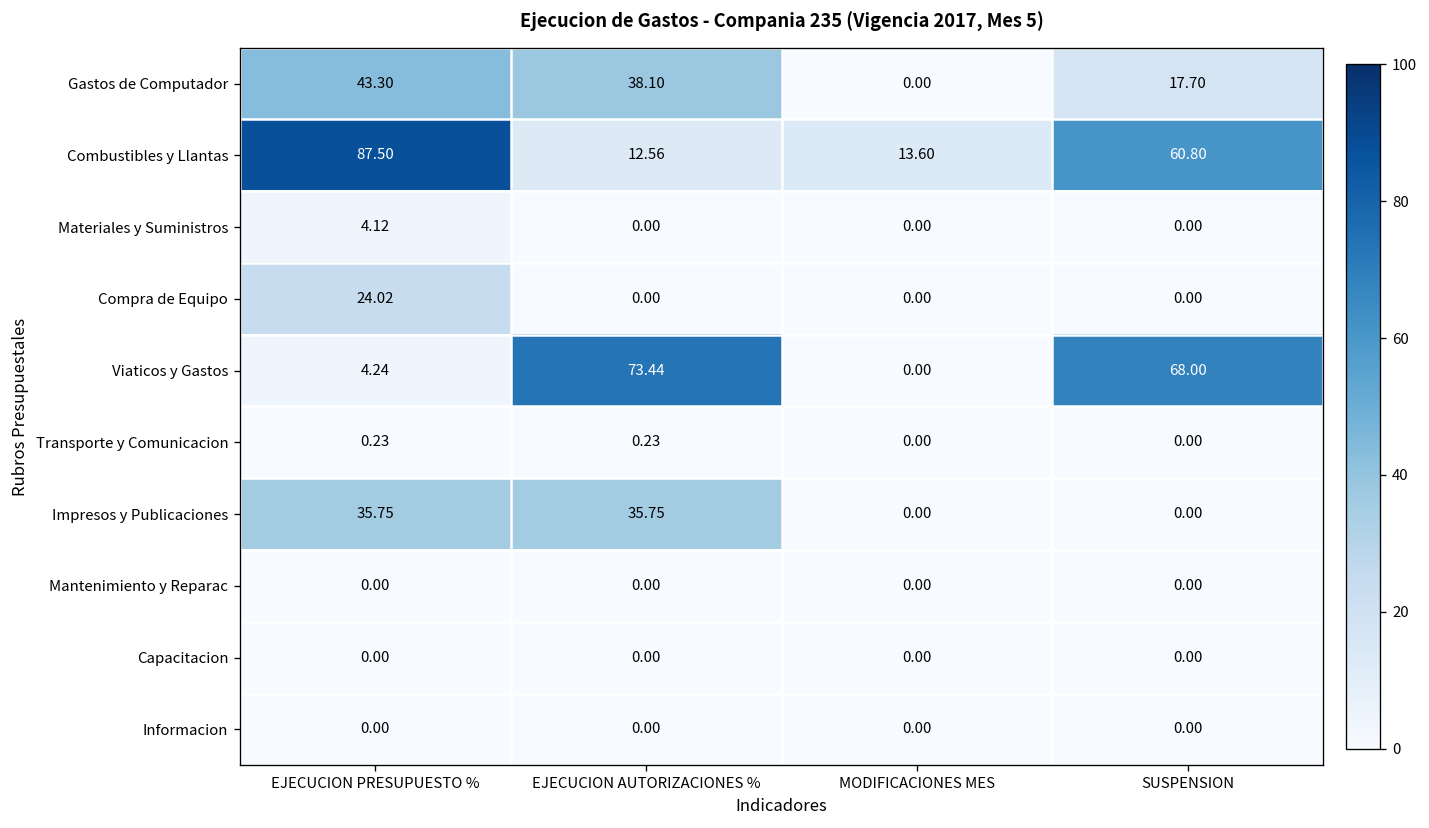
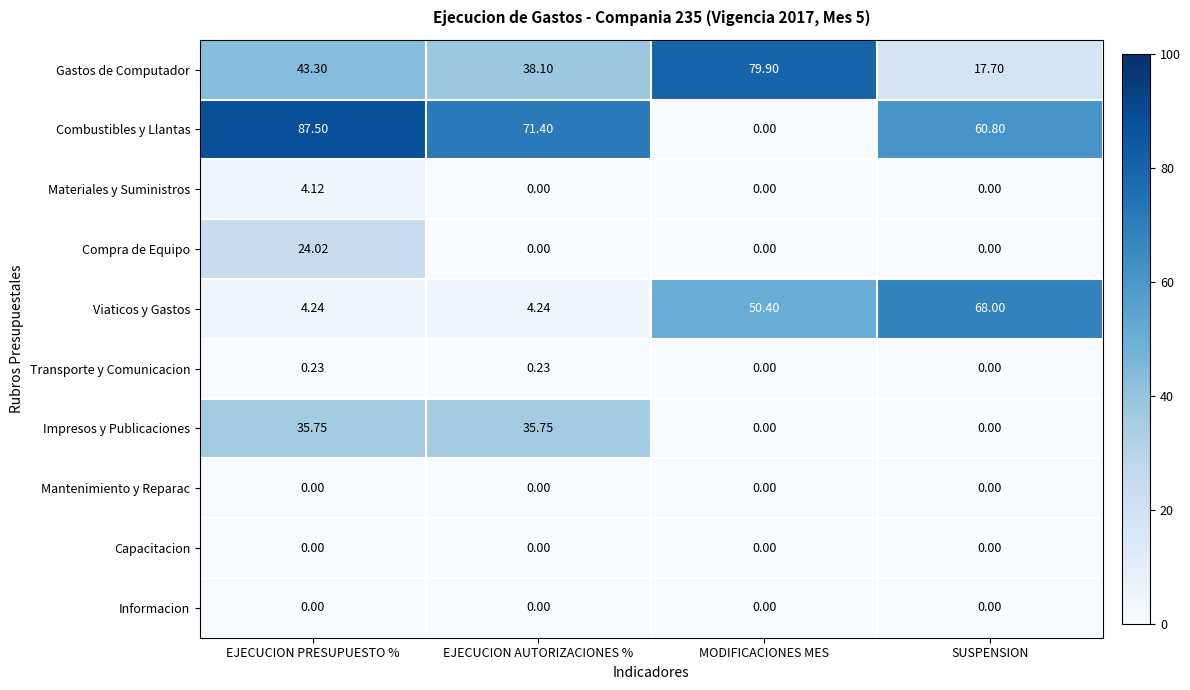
Gastos de Computador, MODIFICACIONES MES: 0.00 -> 79.90
Combustibles y Llantas, EJECUCION AUTORIZACIONES %: 12.56 -> 71.40
Combustibles y Llantas, MODIFICACIONES MES: 13.60 -> 0.00
Viaticos y Gastos, EJECUCION AUTORIZACIONES %: 73.44 -> 4.24
Viaticos y Gastos, MODIFICACIONES MES: 0.00 -> 50.40
